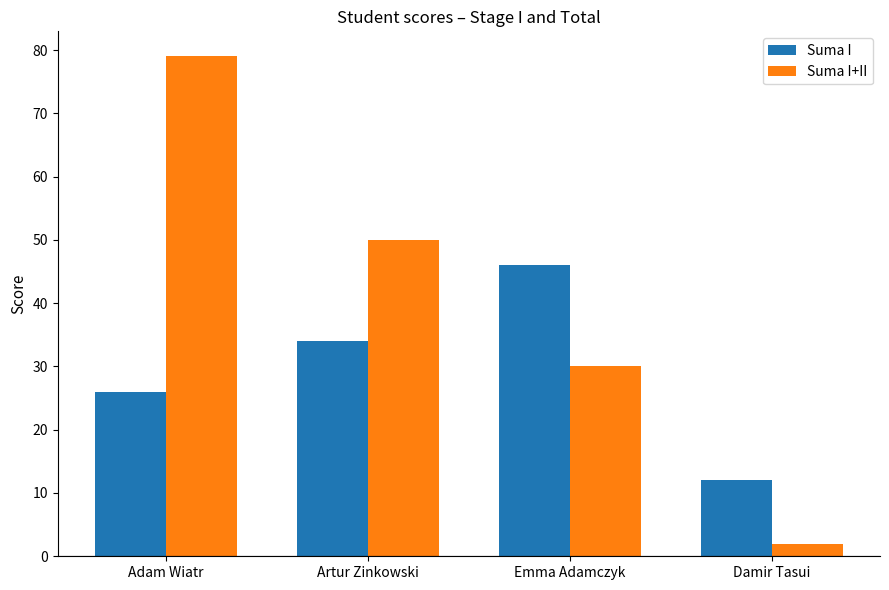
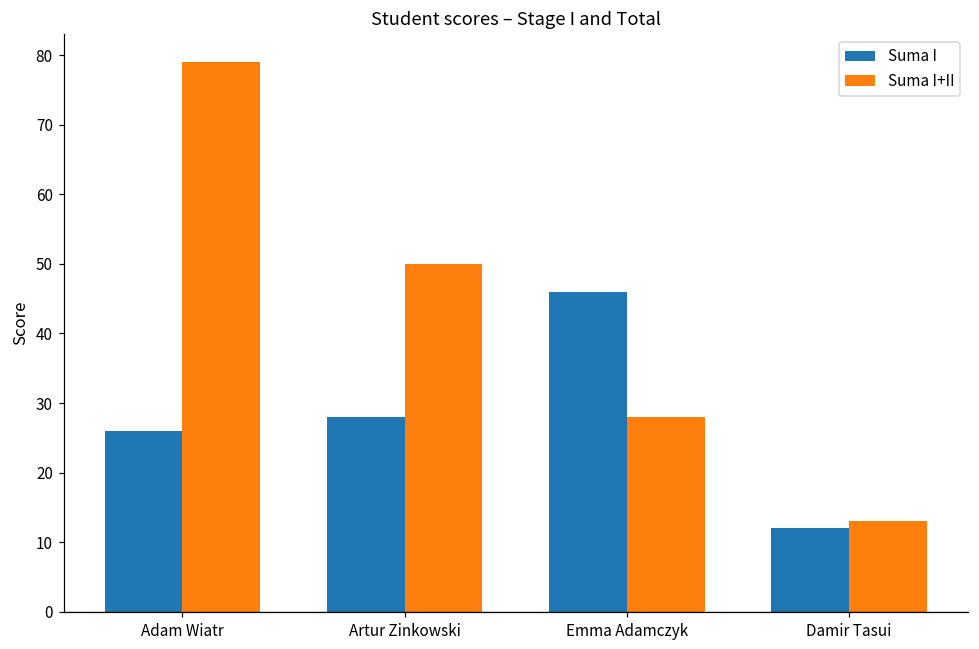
Suma I, Artur Zinkowski: 34 -> 28
Suma I+II, Emma Adamczyk: 30 -> 28
Suma I+II, Damir Tasui: 2 -> 13
